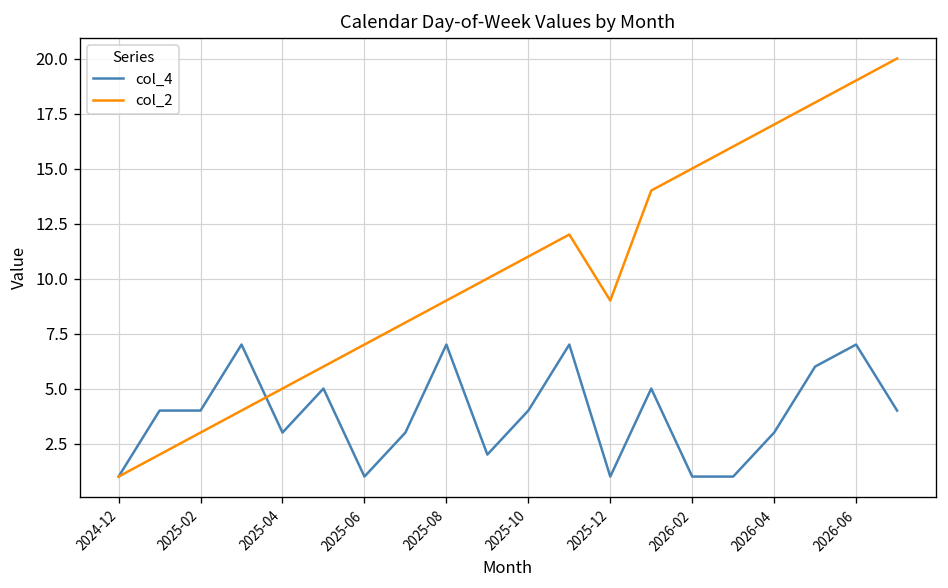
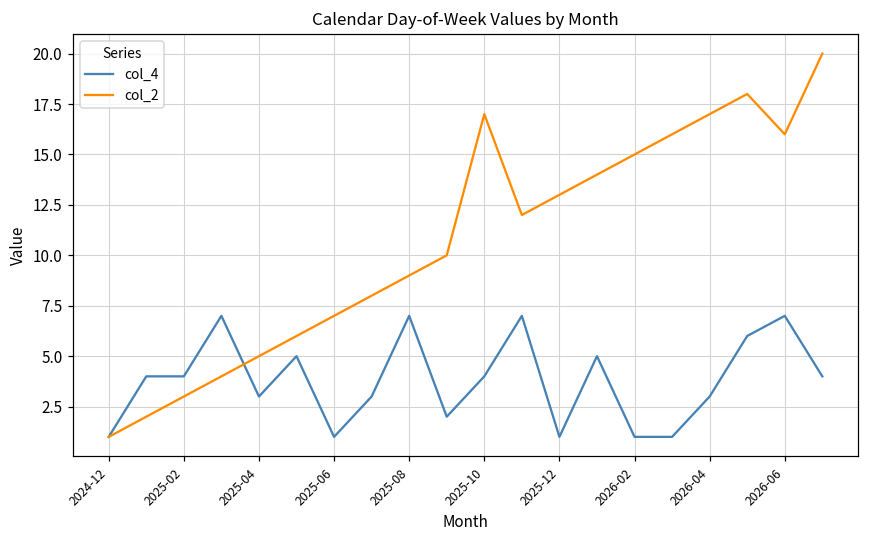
col_2, 2025-10: 11 -> 17
col_2, 2025-12: 9 -> 13
col_2, 2026-06: 19 -> 16
